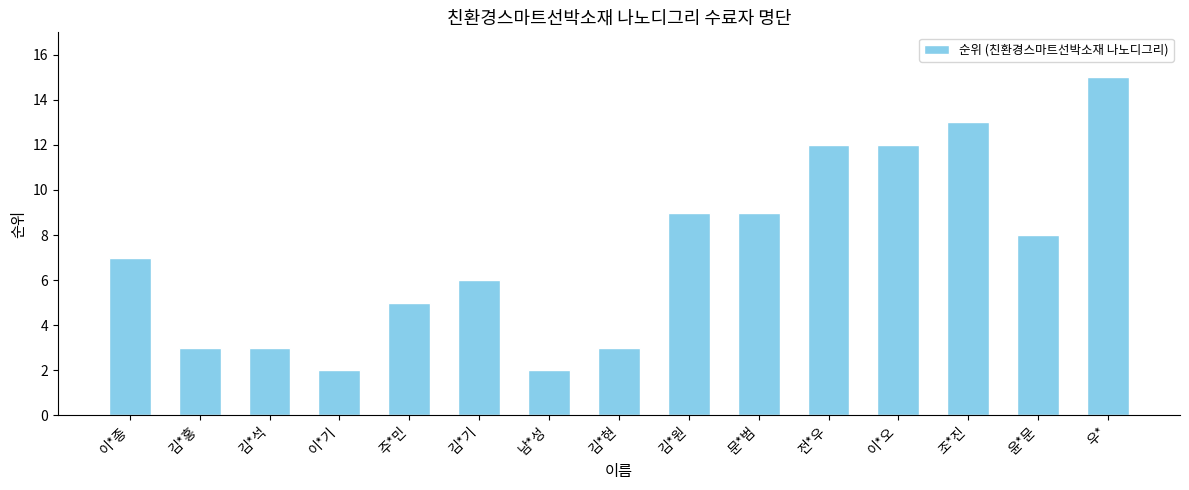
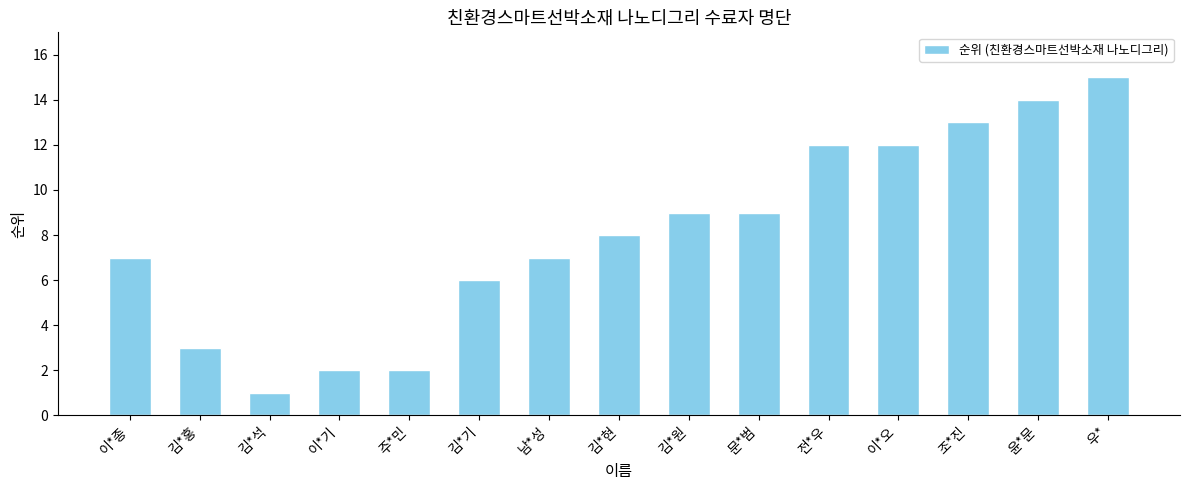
김*석: 3 -> 1
주*민: 5 -> 2
남*성: 2 -> 7
김*현: 3 -> 8
윤*문: 8 -> 14
